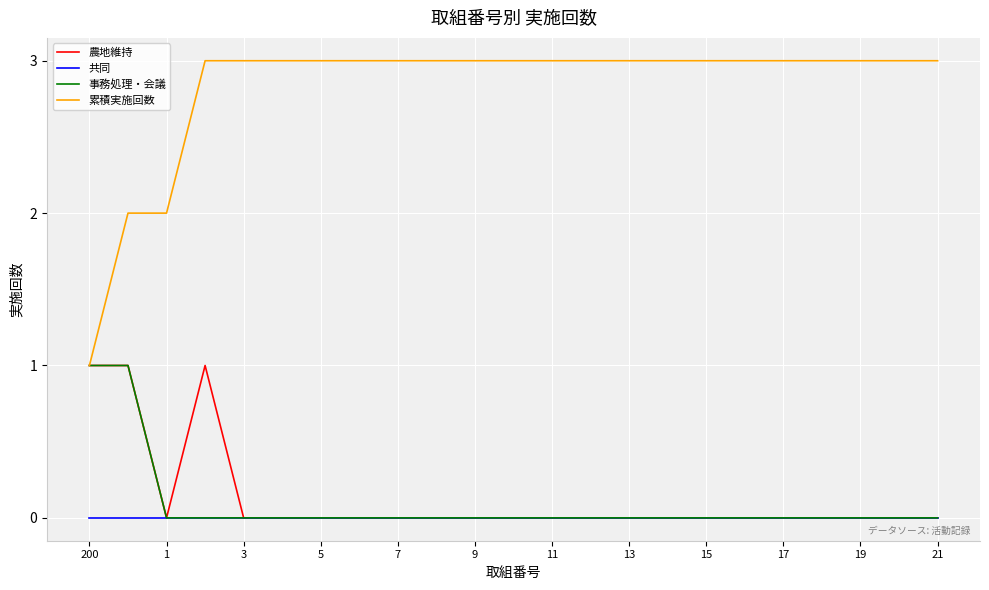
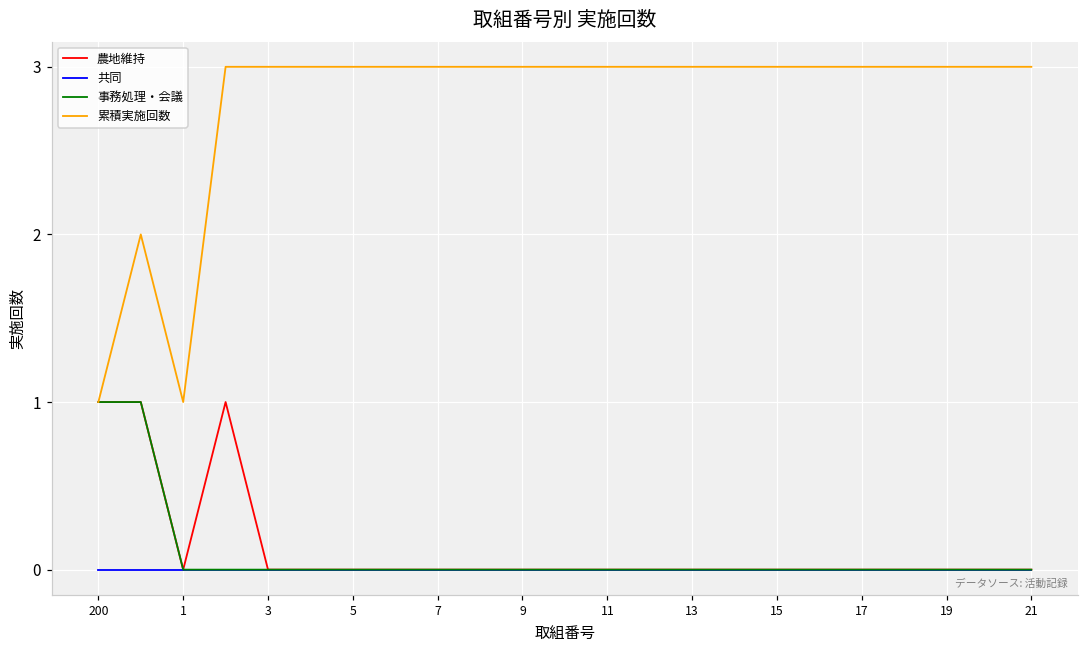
累積実施回数, 1: 2 -> 1
